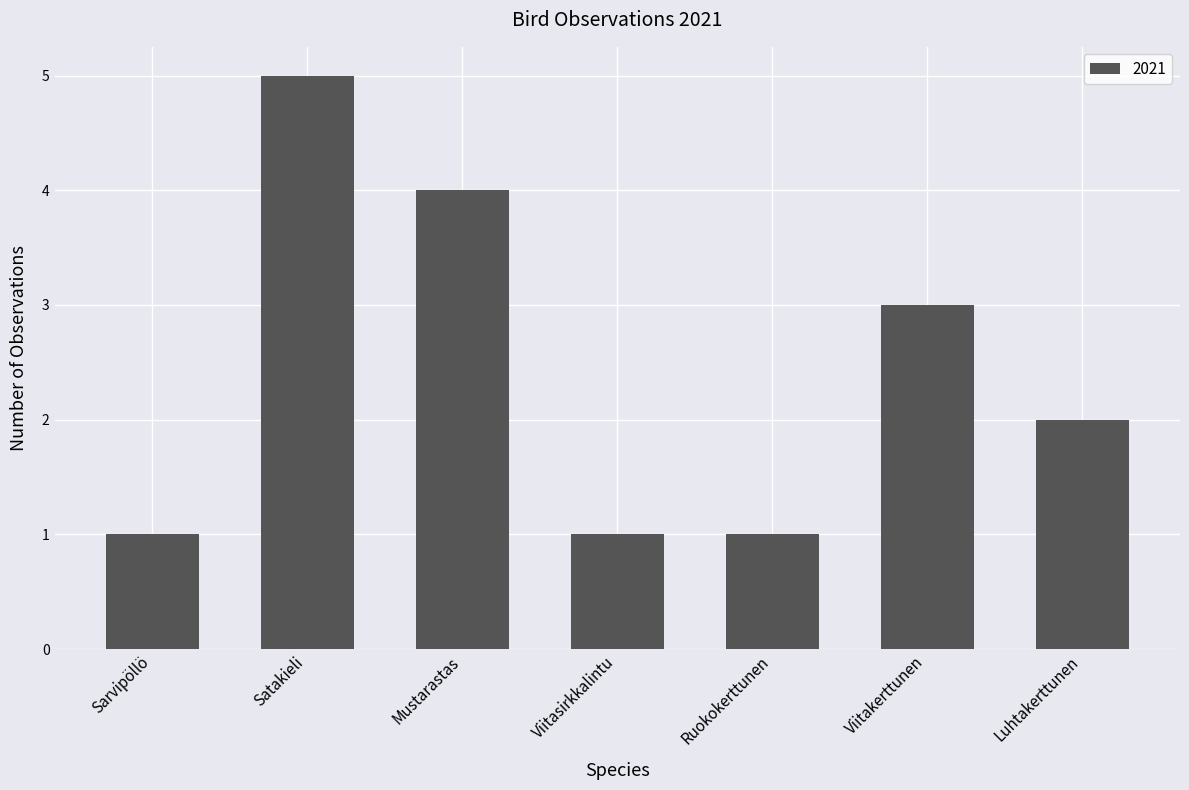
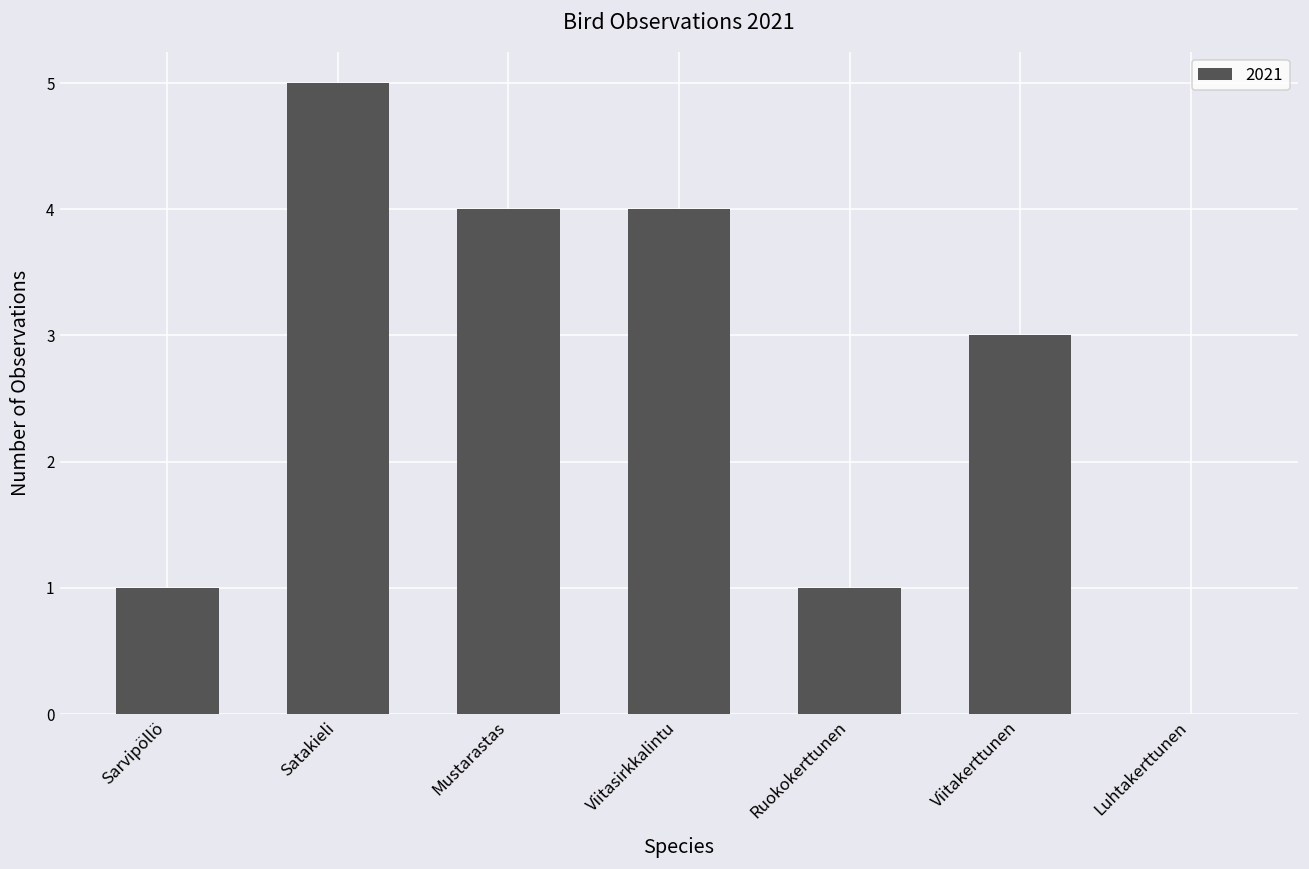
Viitasirkkalintu: 1 -> 4
Luhtakerttunen: 2 -> 0
